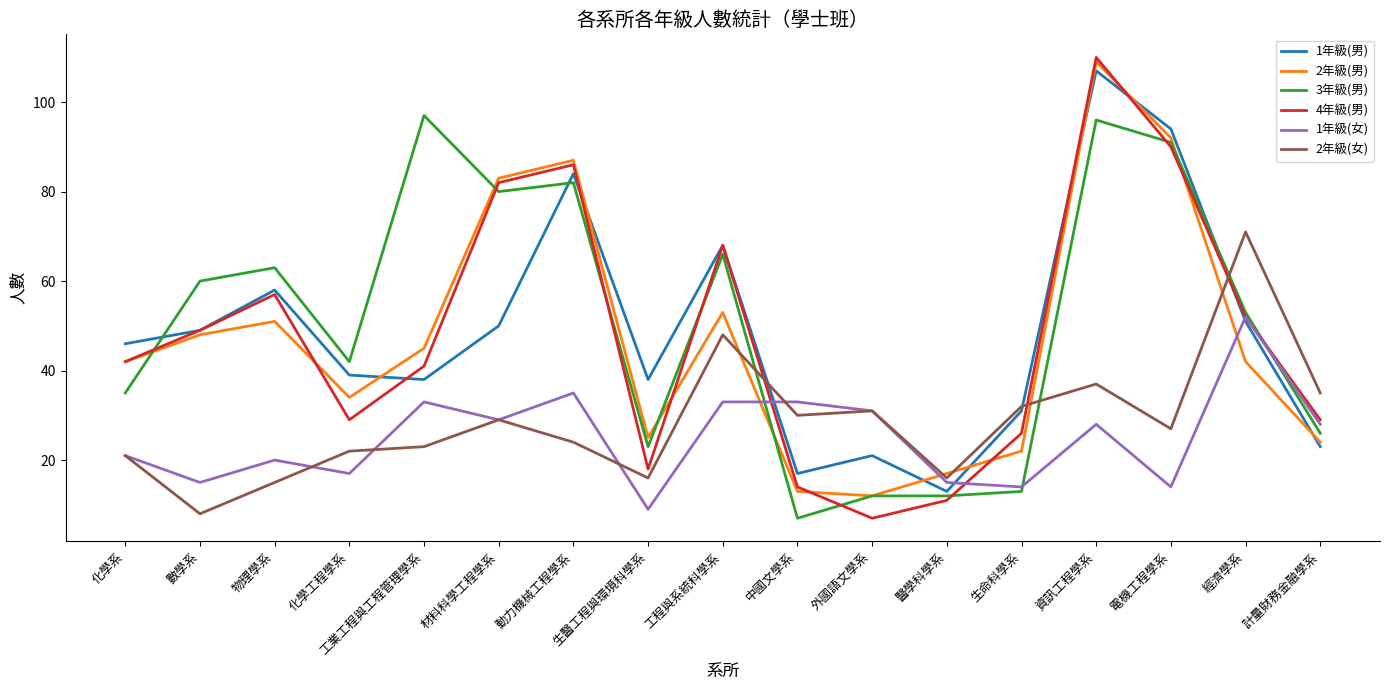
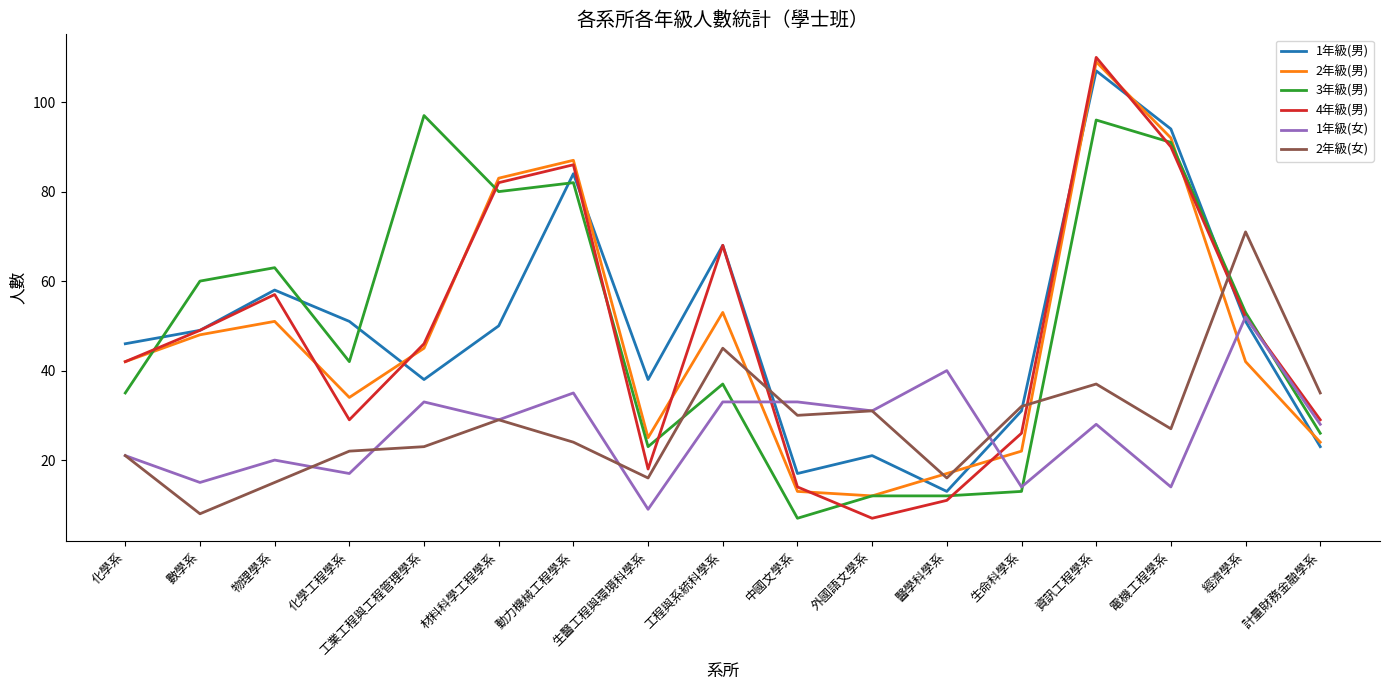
1年級(男), 化學工程學系: 39 -> 51
4年級(男), 工業工程與工程管理學系: 41 -> 46
3年級(男), 工程與系統科學系: 66 -> 37
2年級(女), 工程與系統科學系: 48 -> 45
1年級(女), 醫學科學系: 15 -> 40
